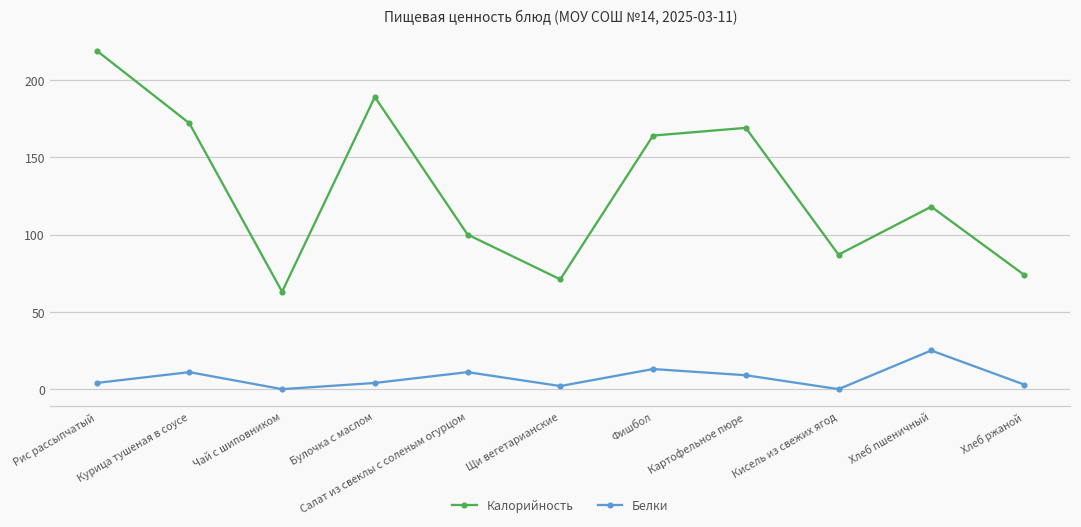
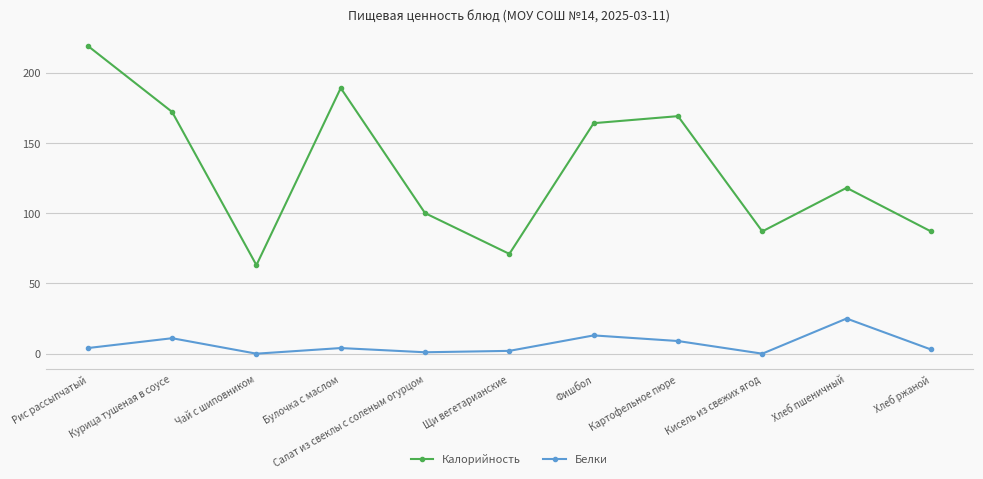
Белки, Салат из свеклы с соленым огурцом: 11 -> 1
Калорийность, Хлеб ржаной: 74 -> 87
